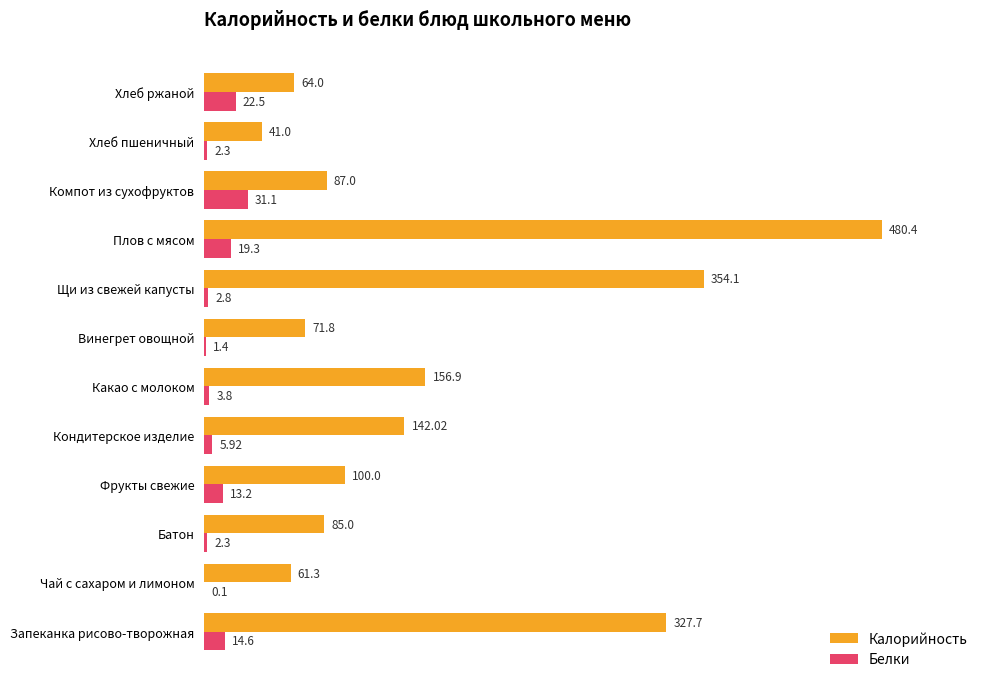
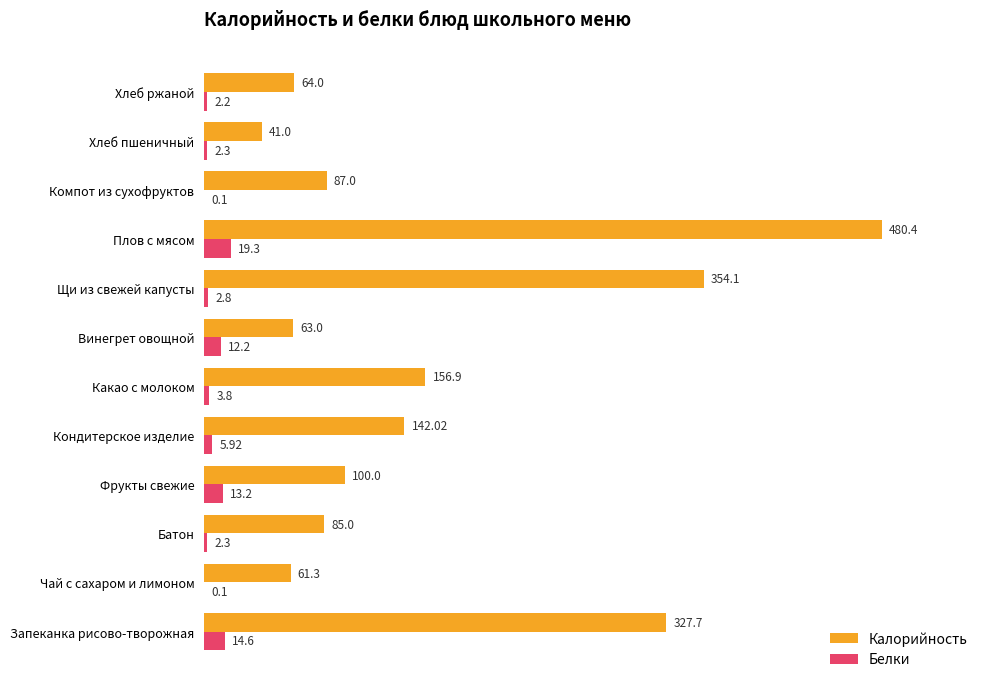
Белки, Хлеб ржаной: 22.5 -> 2.2
Белки, Компот из сухофруктов: 31.1 -> 0.1
Калорийность, Винегрет овощной: 71.8 -> 63.0
Белки, Винегрет овощной: 1.4 -> 12.2
